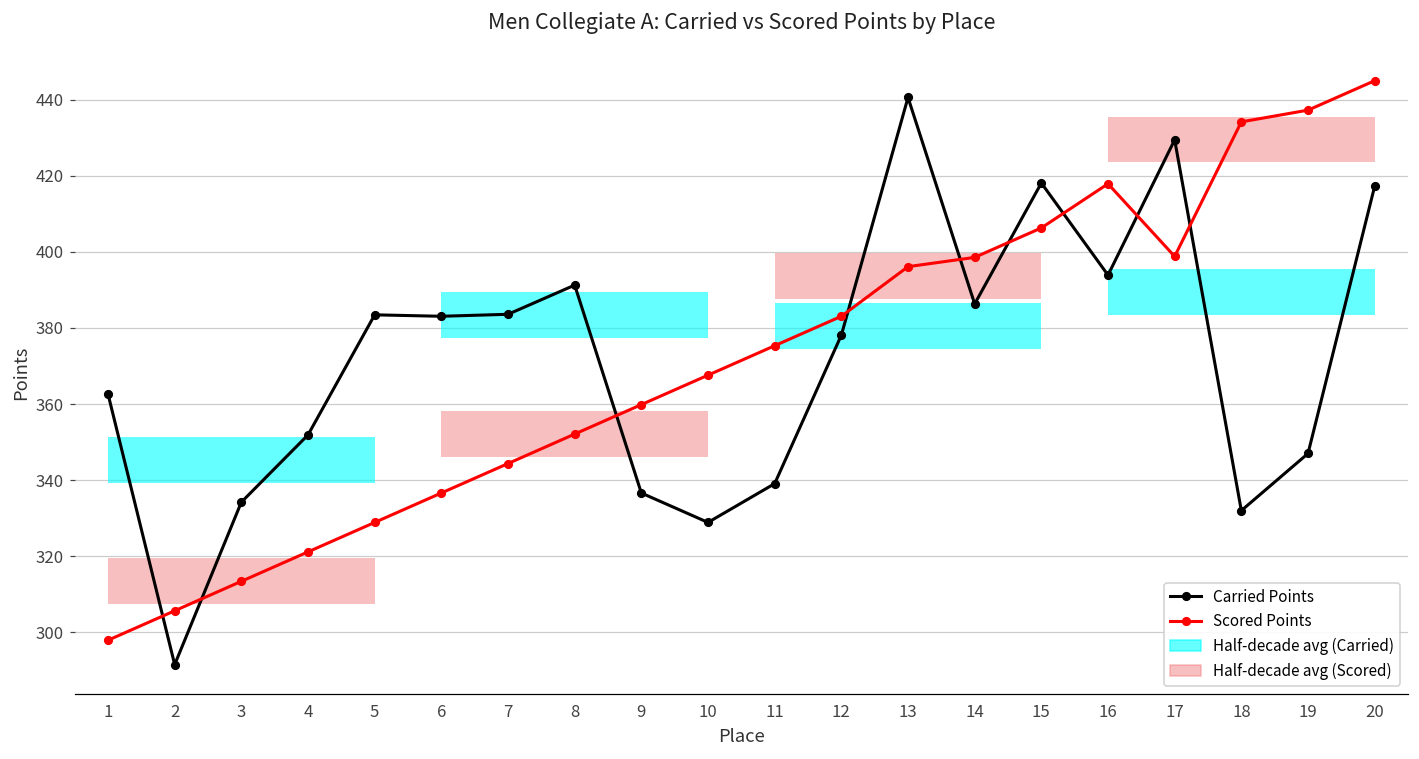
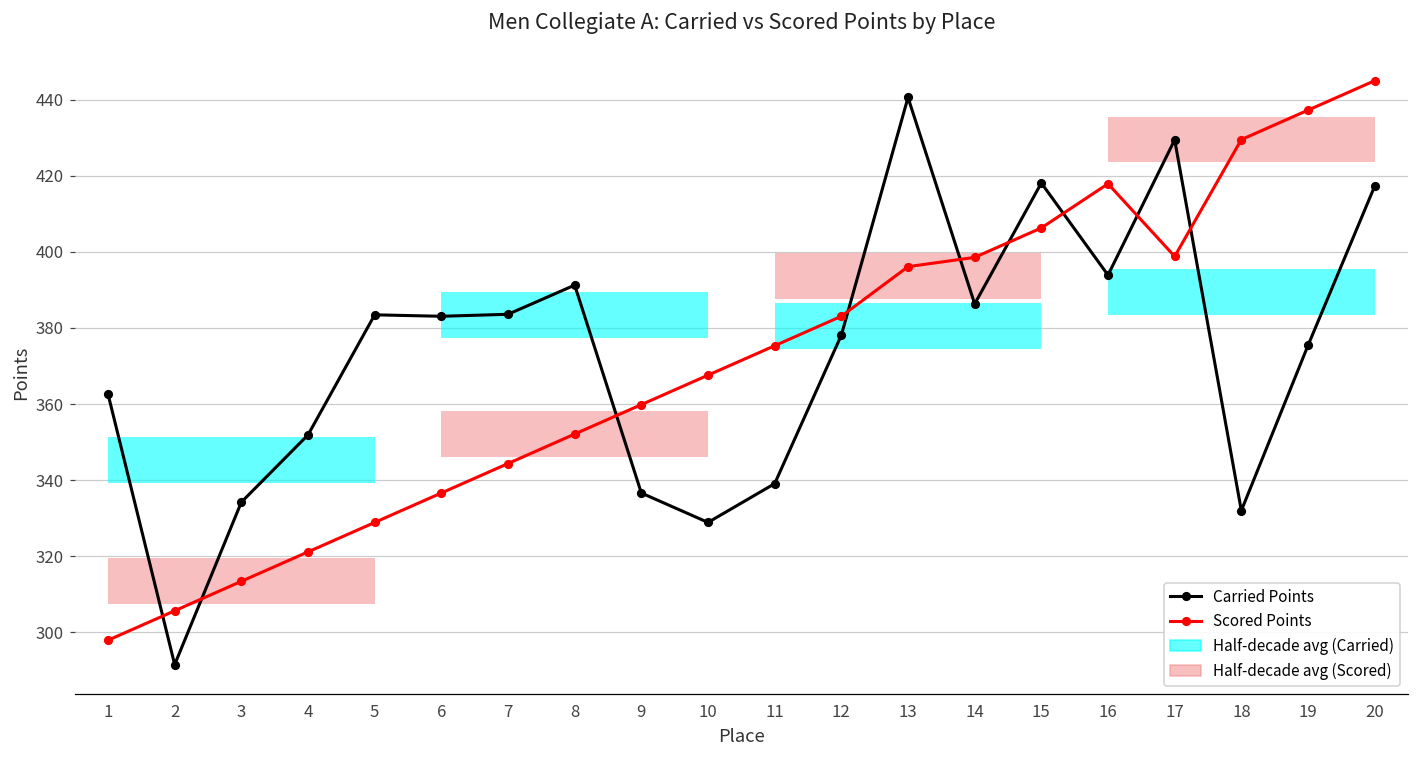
Scored Points, 18: 434 -> 430
Carried Points, 19: 347 -> 375
